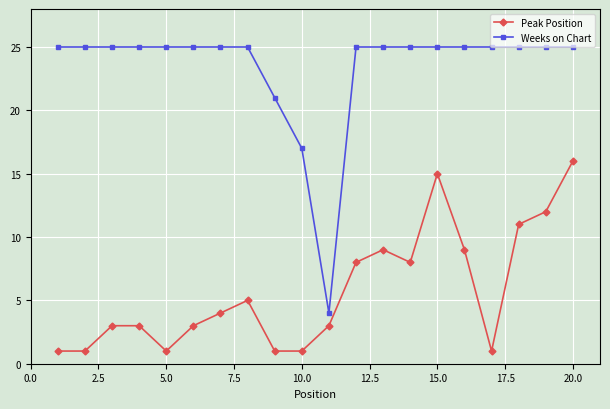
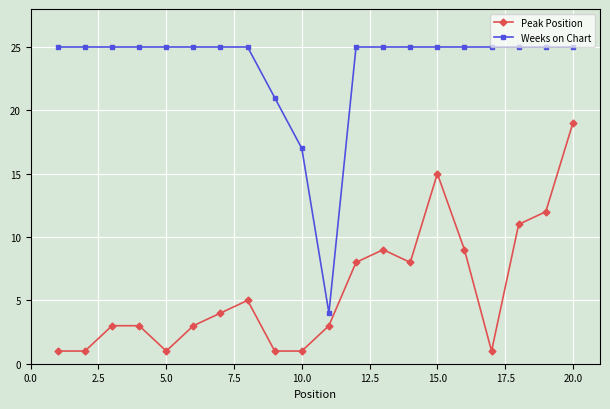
Peak Position, 20.0: 16 -> 19
